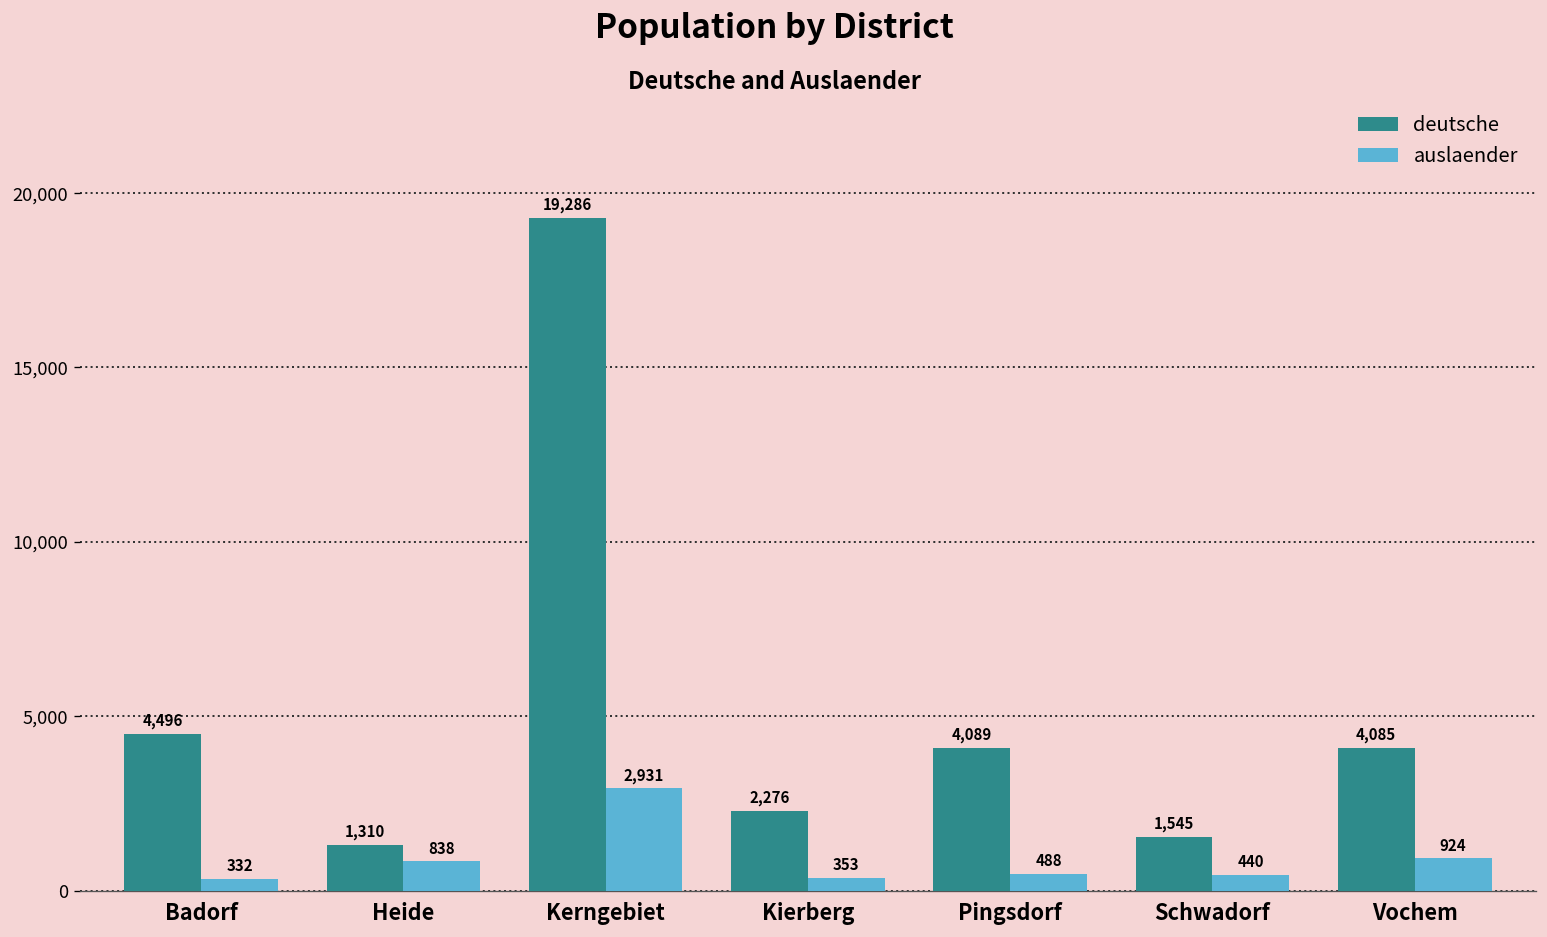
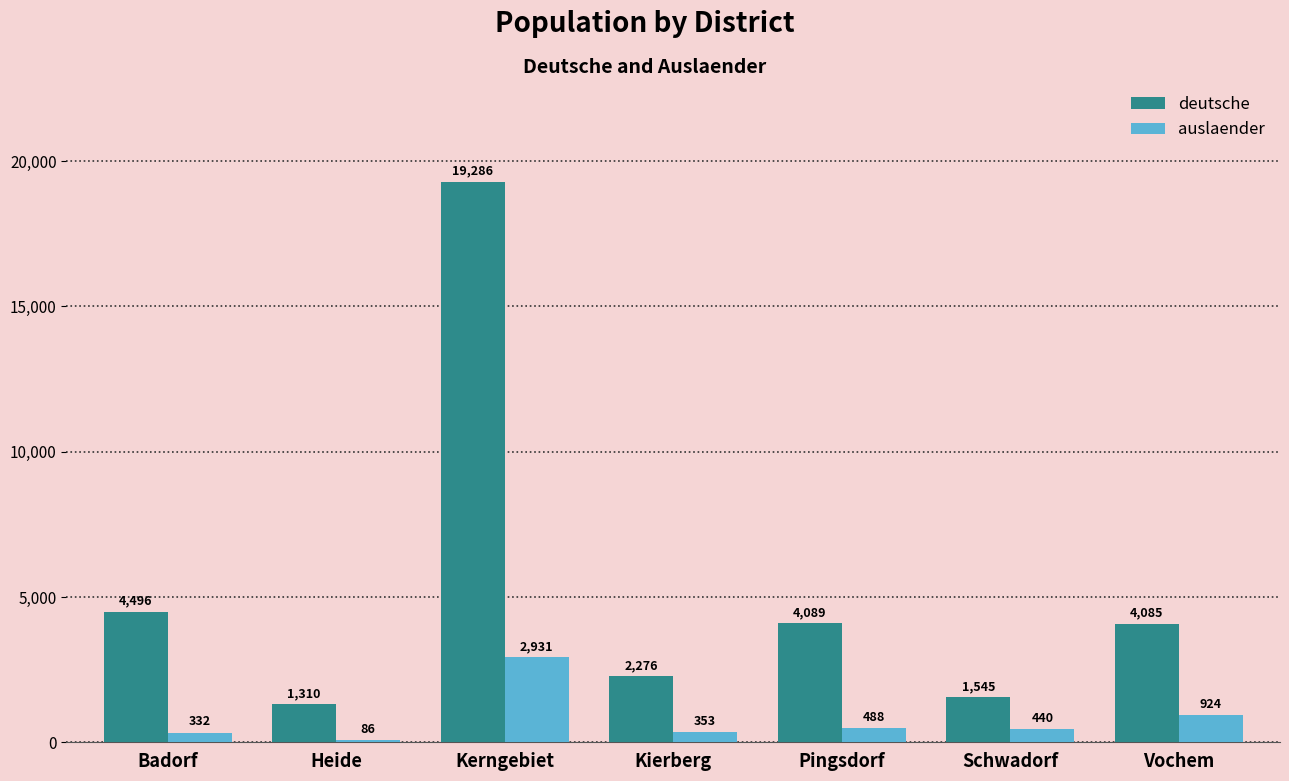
auslaender, Heide: 838 -> 86
